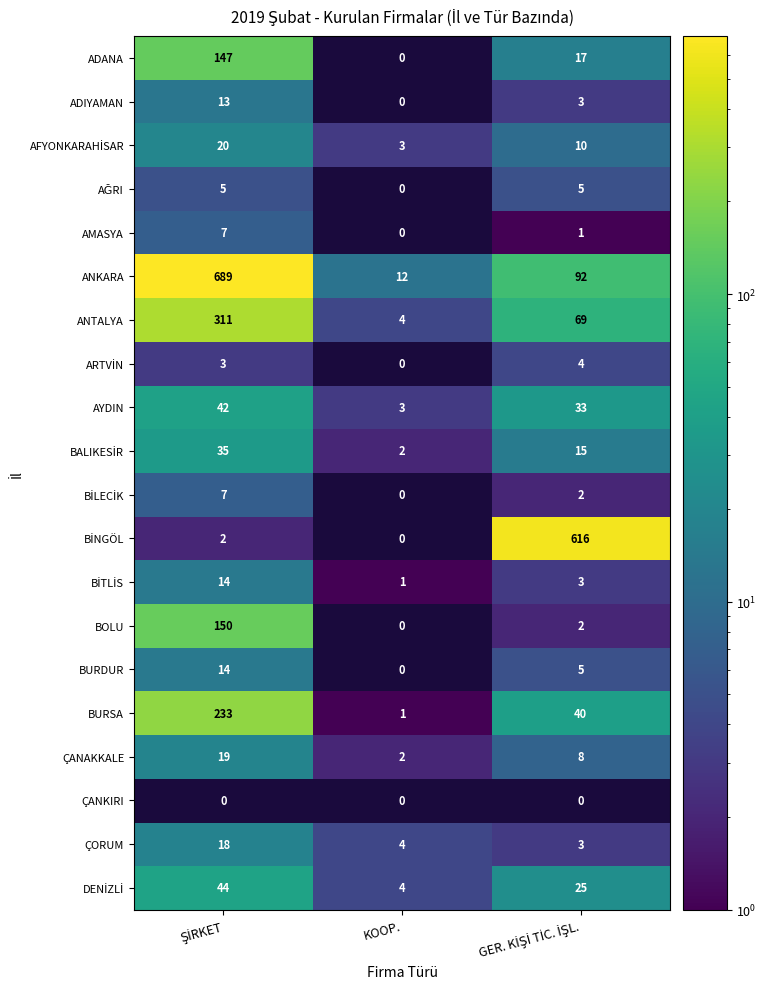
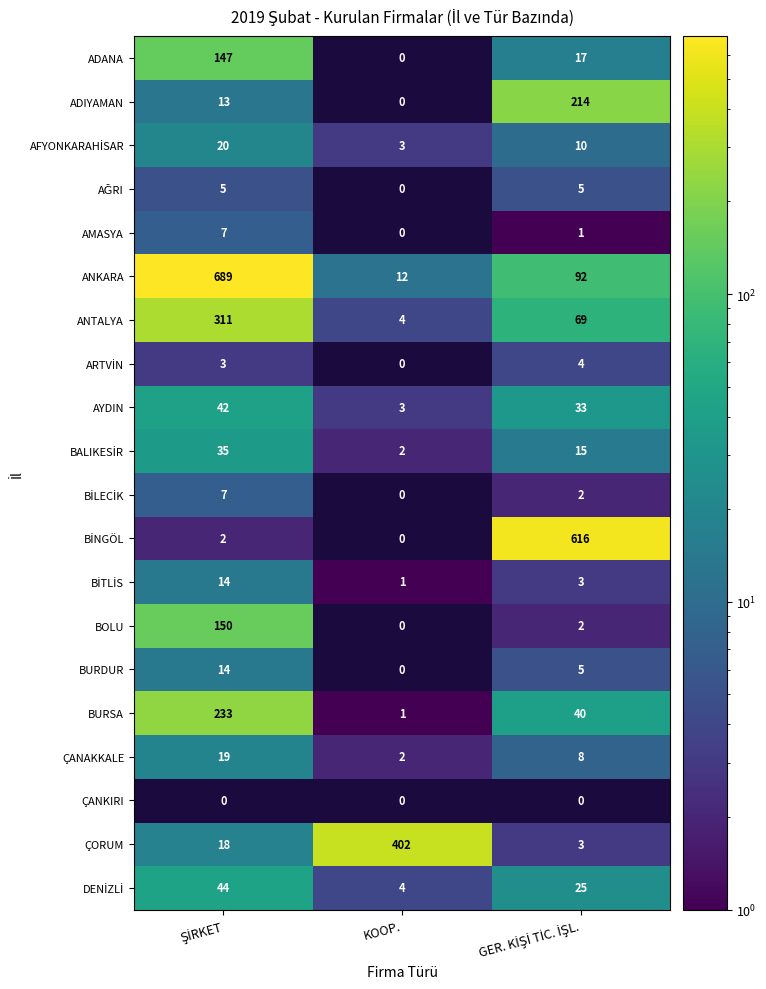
ADIYAMAN, GER. KİŞİ TİC. İŞL.: 3 -> 214
ÇORUM, KOOP.: 4 -> 402
